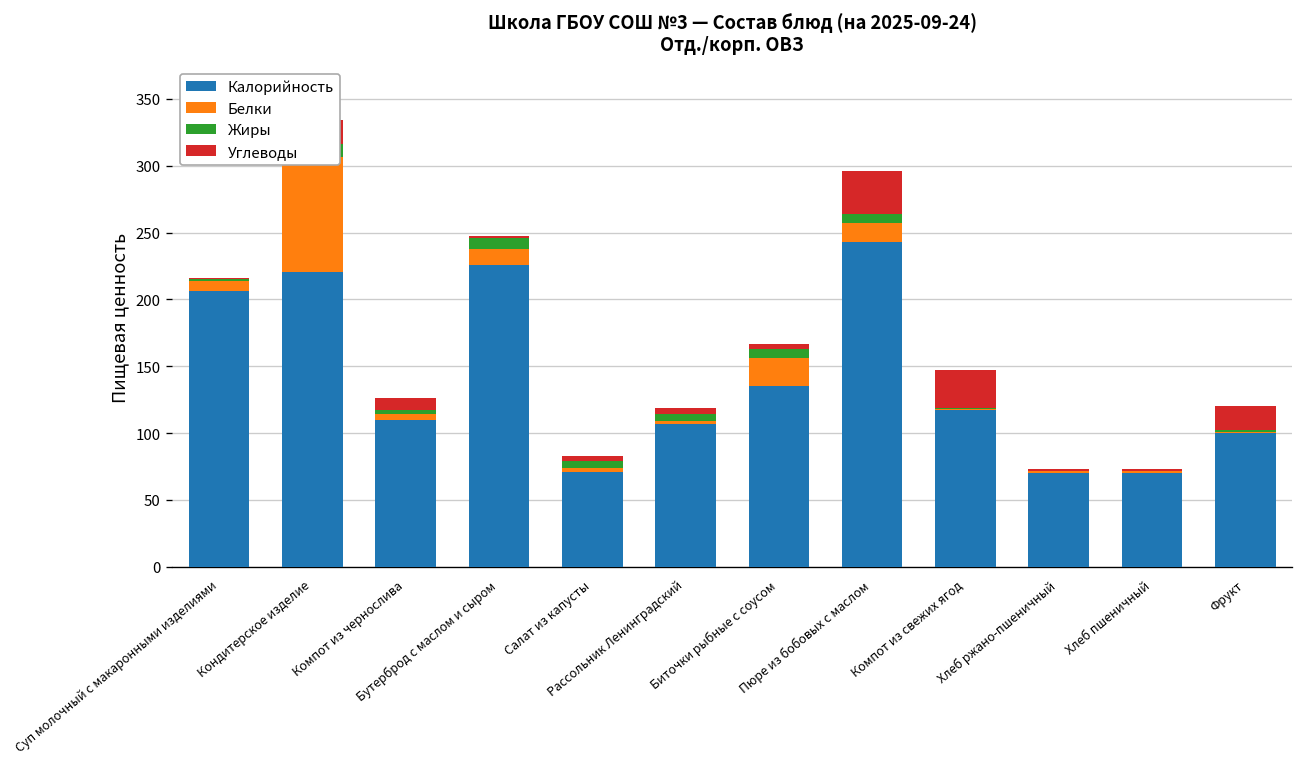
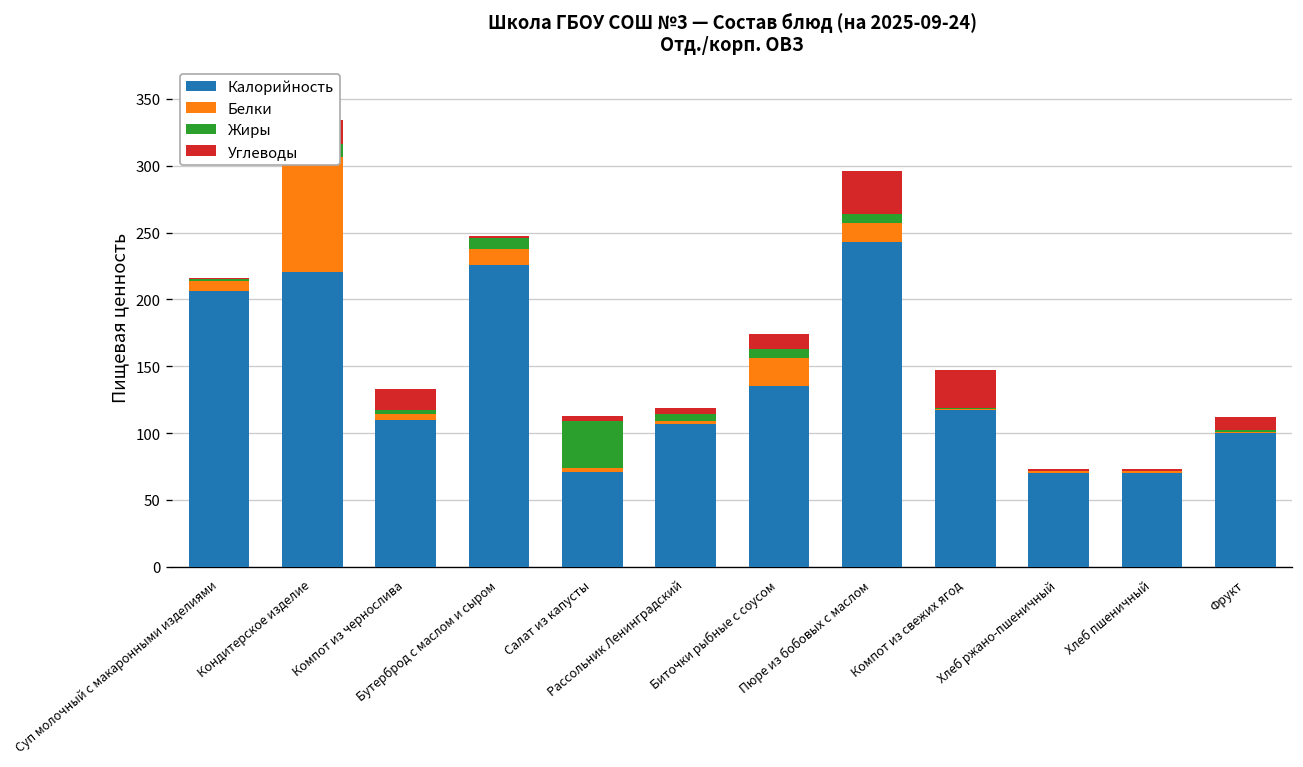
Углеводы, Компот из чернослива: 9 -> 16
Жиры, Салат из капусты: 5 -> 35
Углеводы, Биточки рыбные с соусом: 4 -> 11
Углеводы, Фрукт: 18 -> 10
